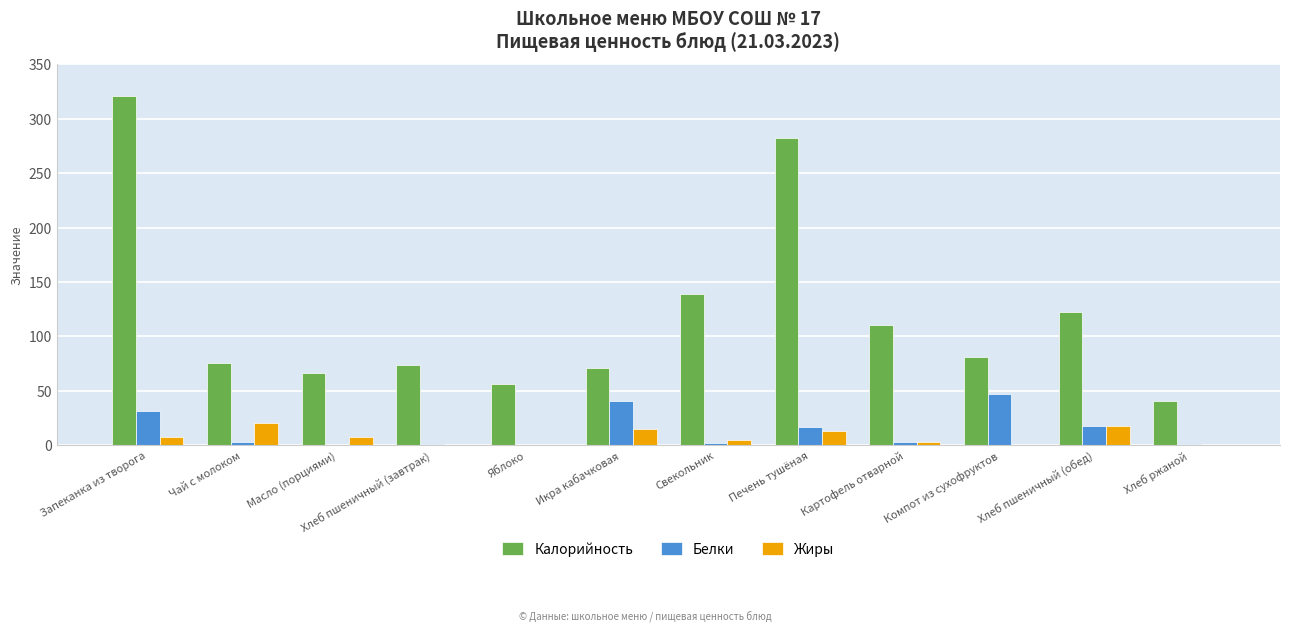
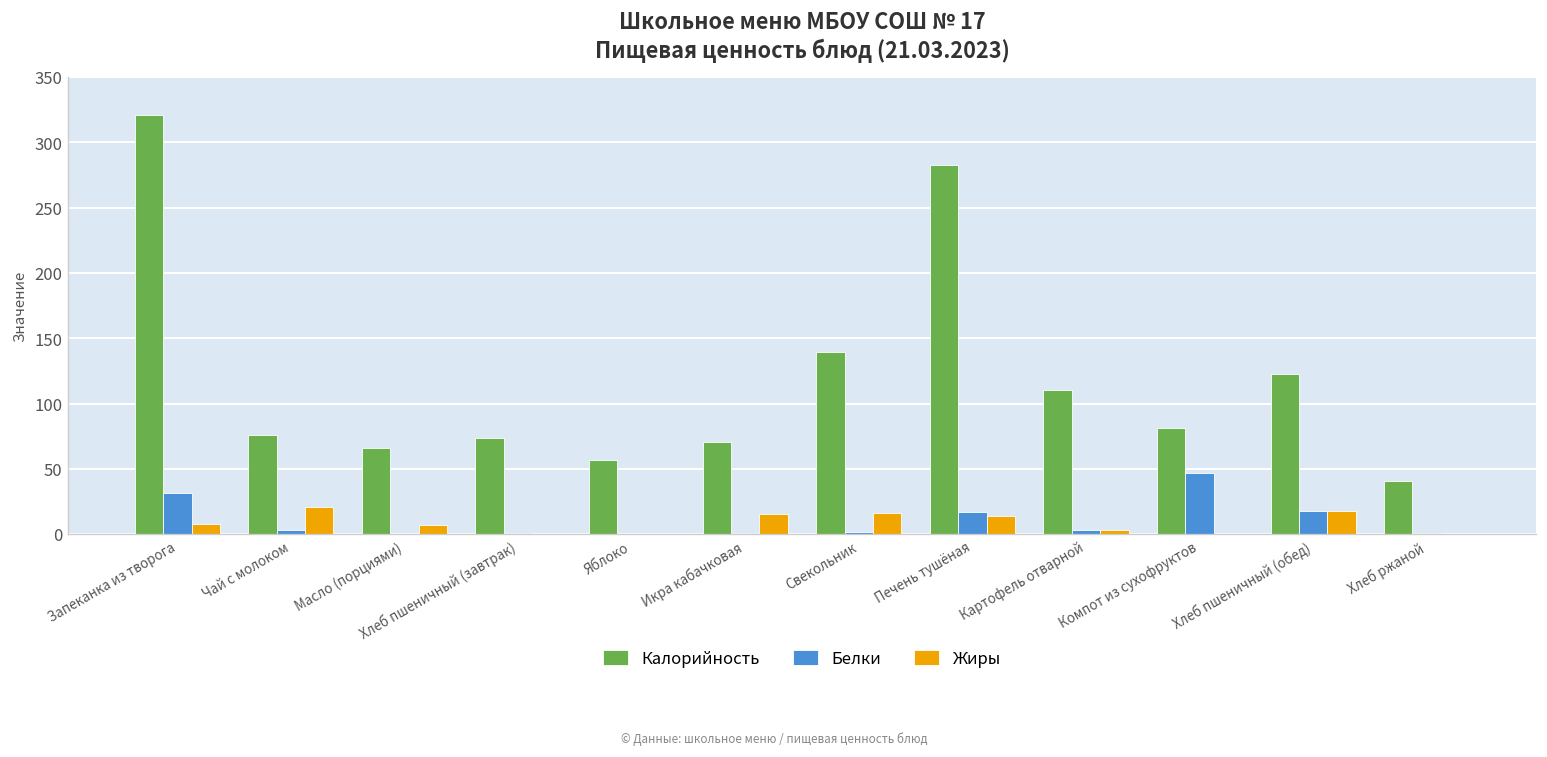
Белки, Икра кабачковая: 40 -> 1
Жиры, Свекольник: 5 -> 16
